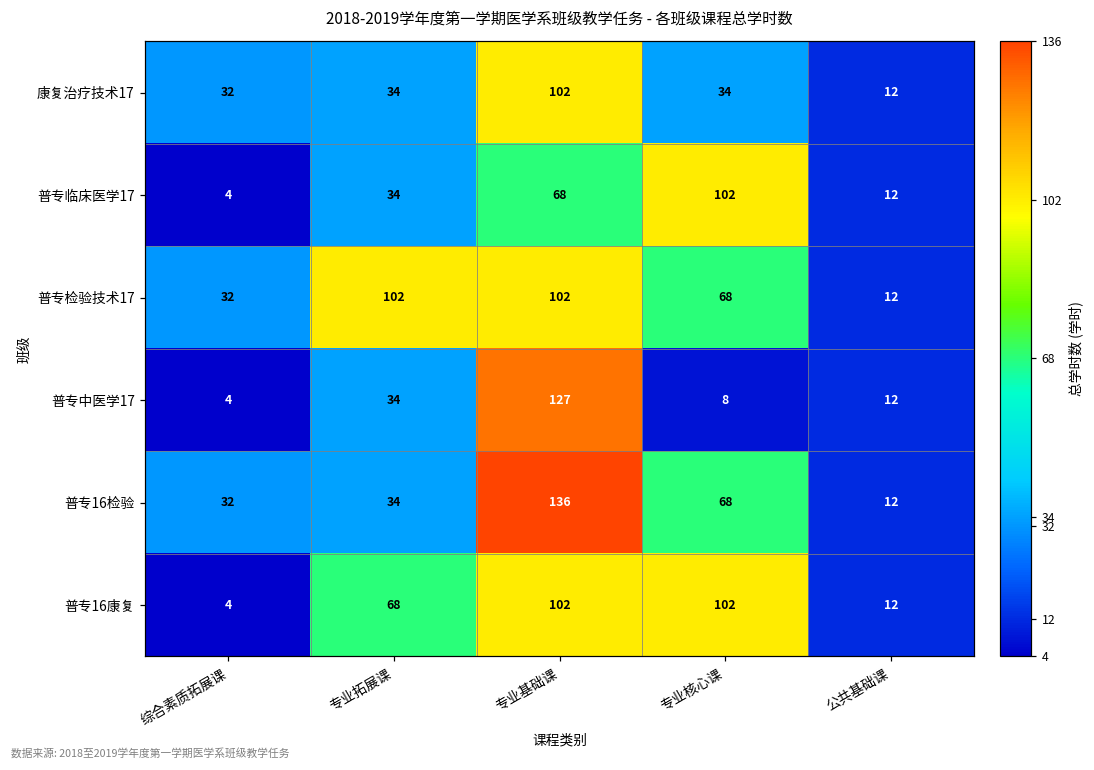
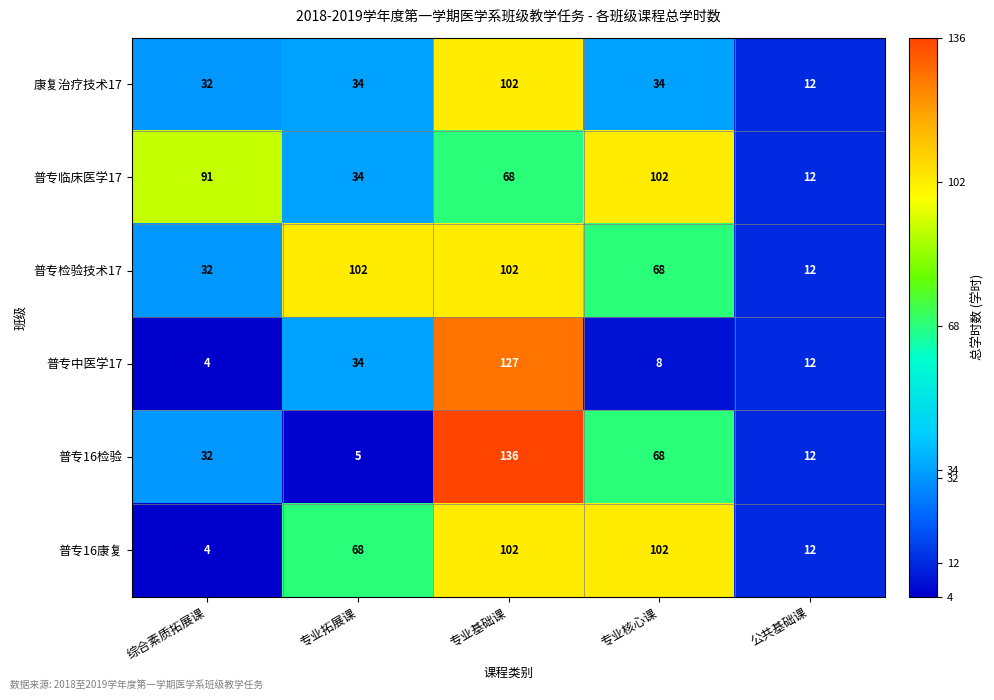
普专临床医学17, 综合素质拓展课: 4 -> 91
普专16检验, 专业拓展课: 34 -> 5
